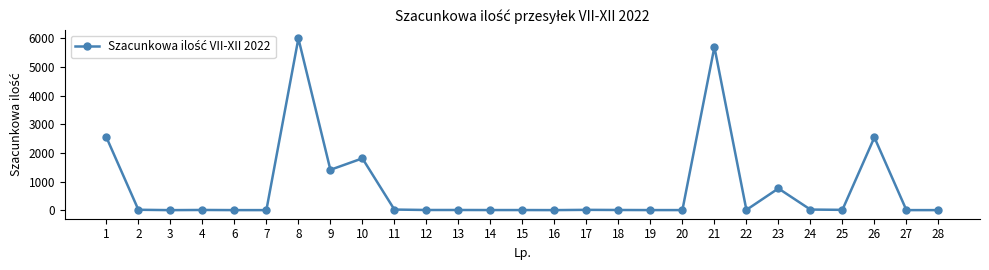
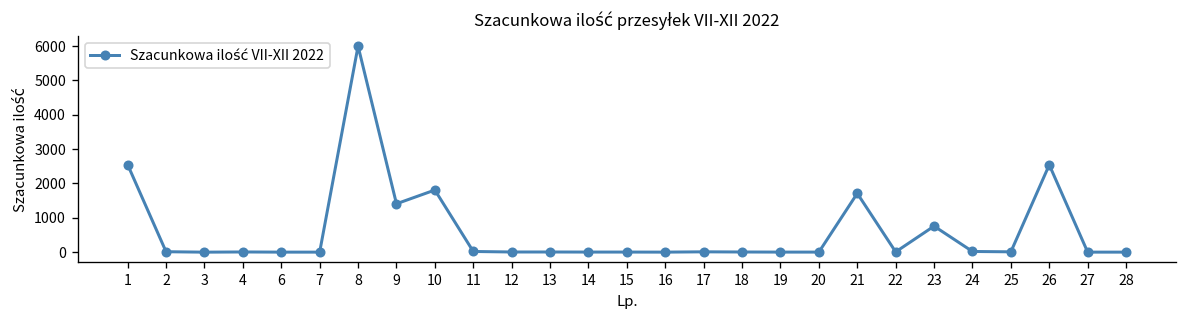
21: 5700 -> 1700
